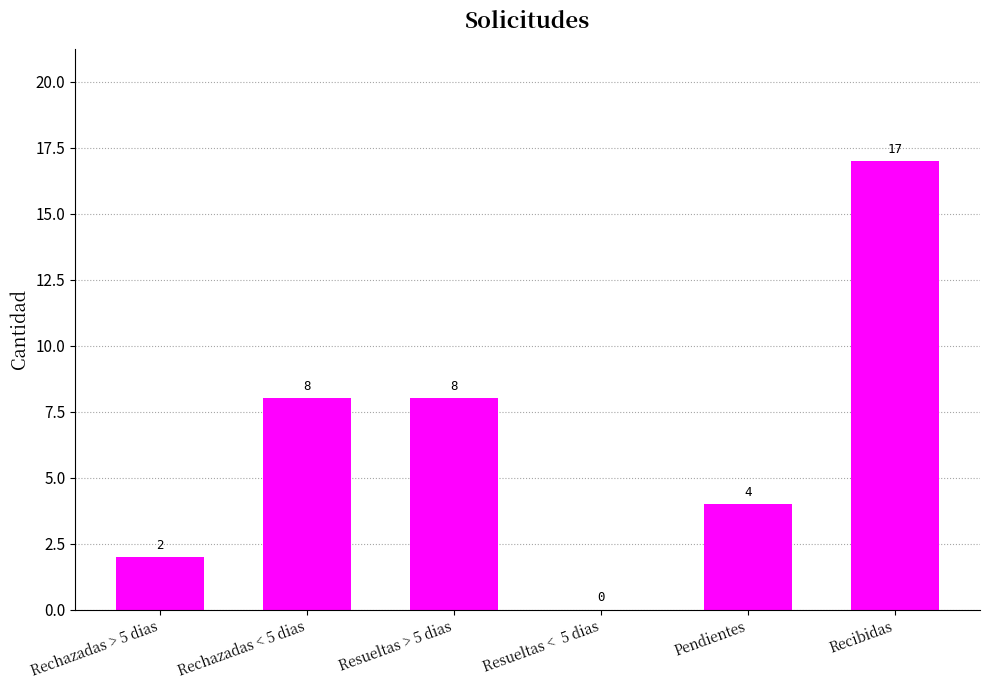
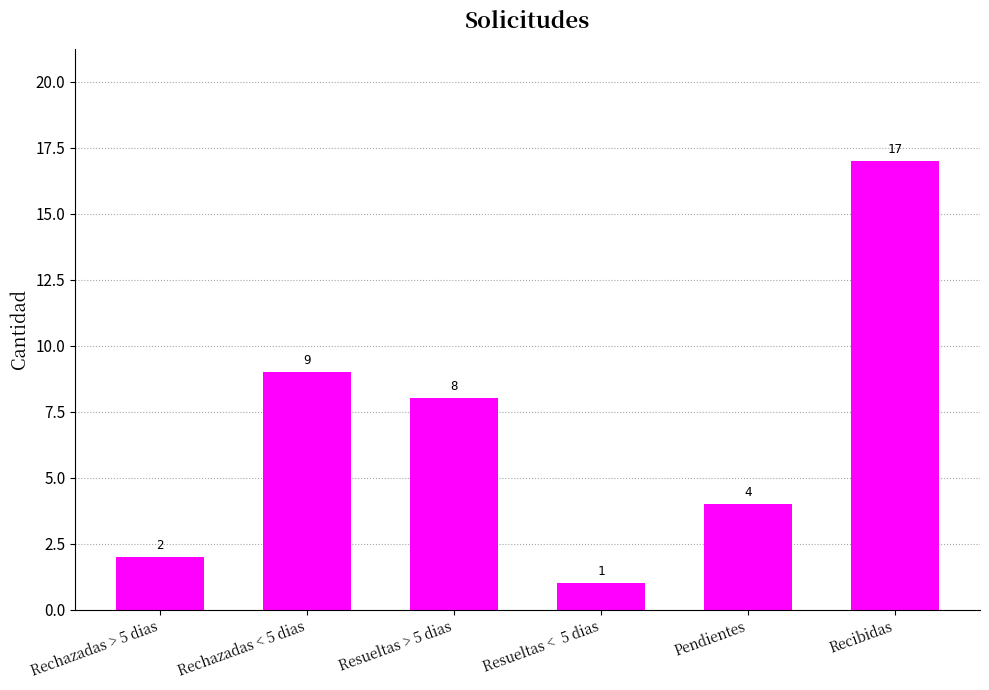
Rechazadas < 5 dias: 8 -> 9
Resueltas < 5 dias: 0 -> 1
